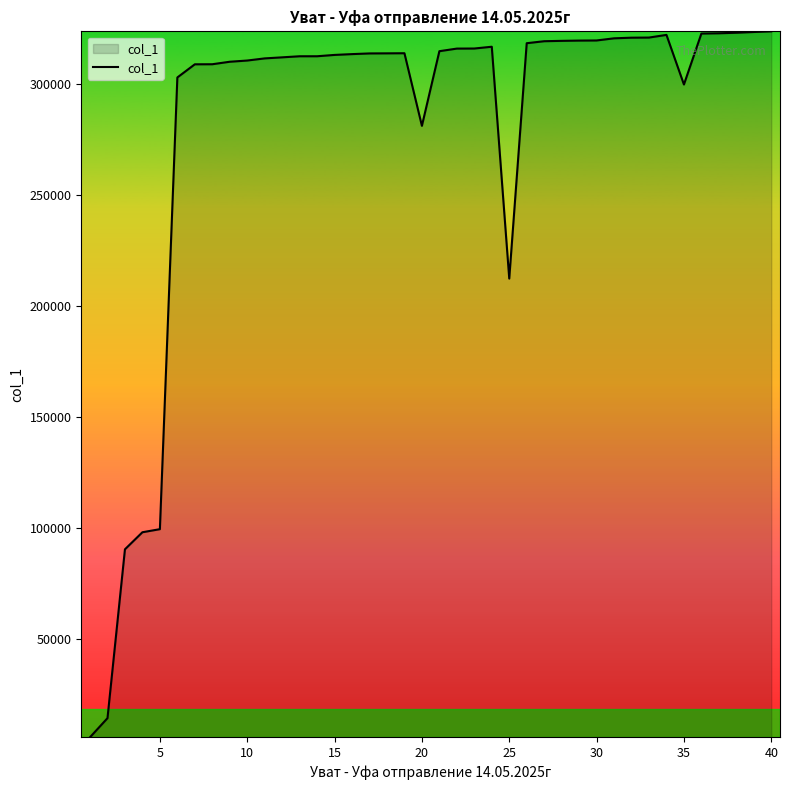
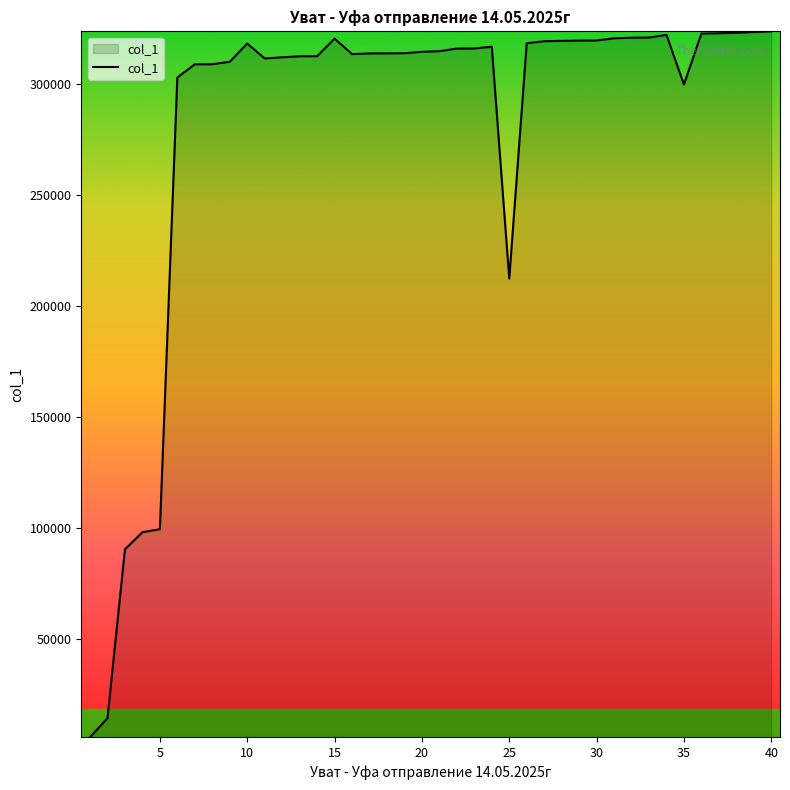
10: 311000 -> 318000
15: 313000 -> 320000
20: 281000 -> 315000
